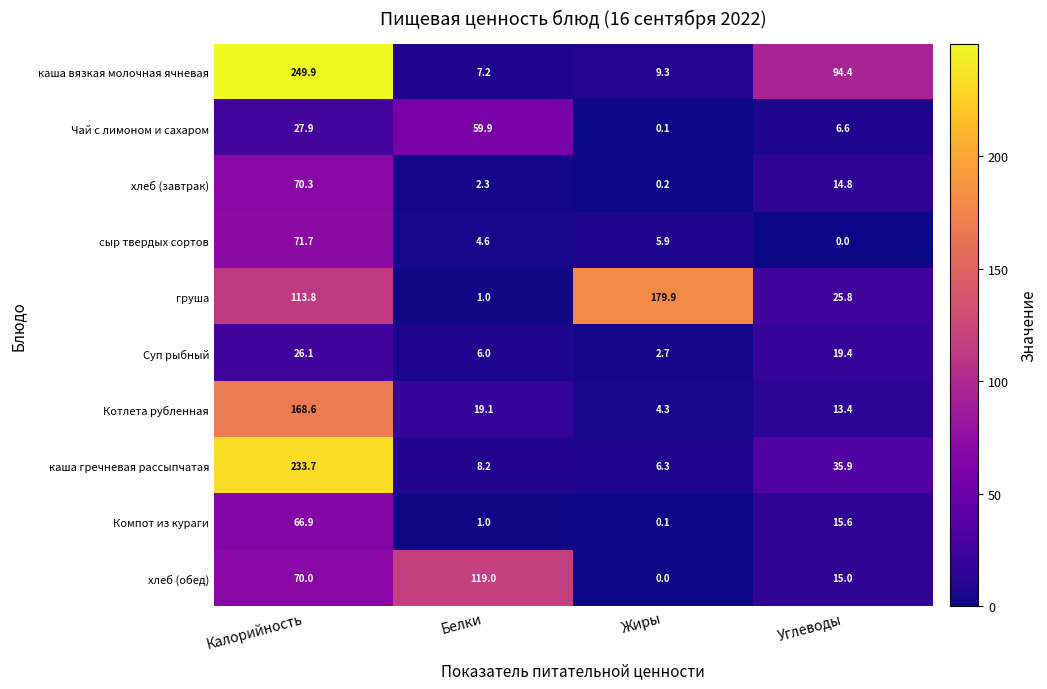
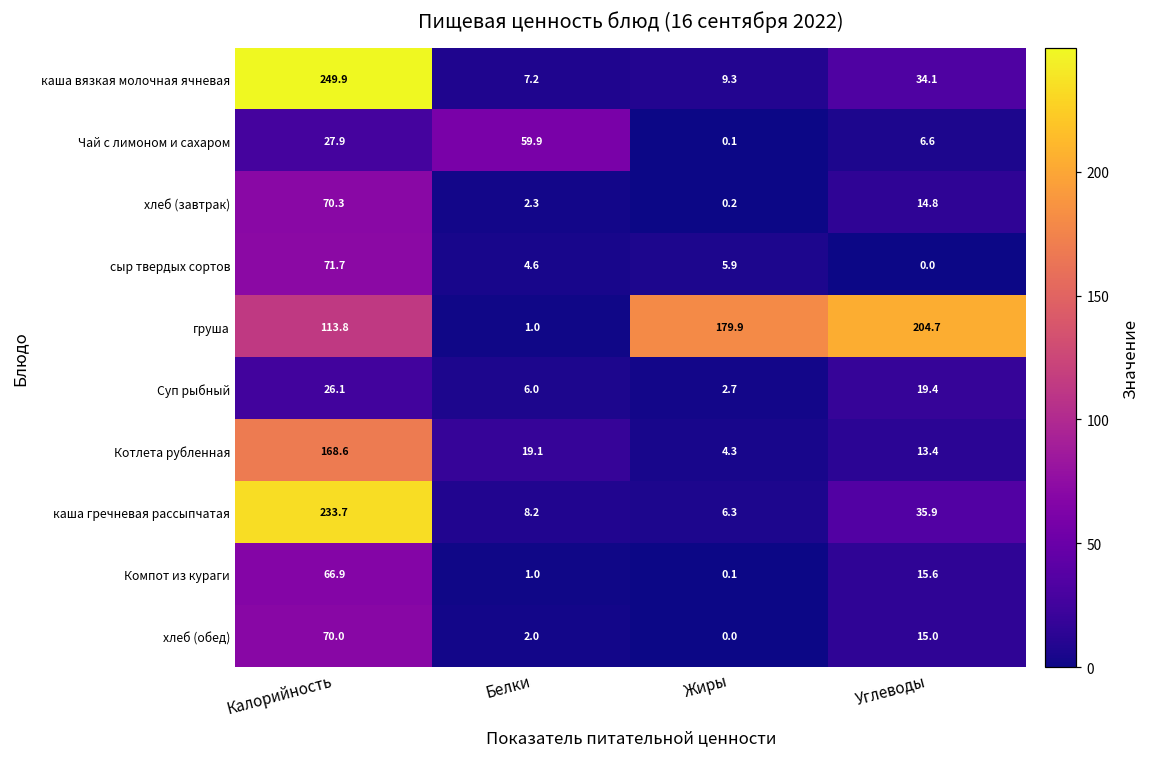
каша вязкая молочная ячневая, Углеводы: 94.4 -> 34.1
груша, Углеводы: 25.8 -> 204.7
хлеб (обед), Белки: 119.0 -> 2.0
